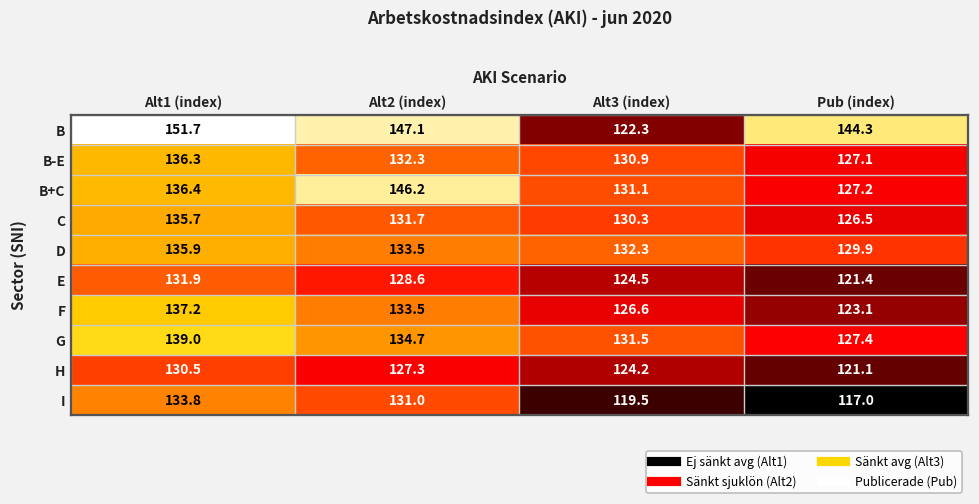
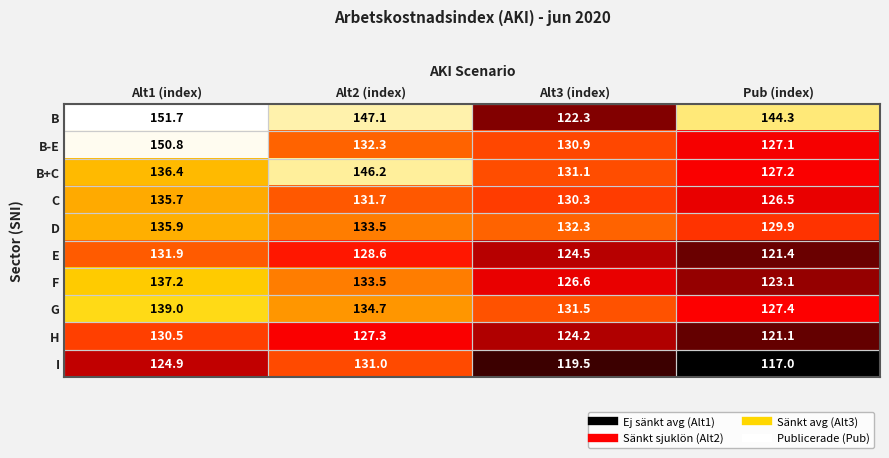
B-E, Alt1 (index): 136.3 -> 150.8
I, Alt1 (index): 133.8 -> 124.9
